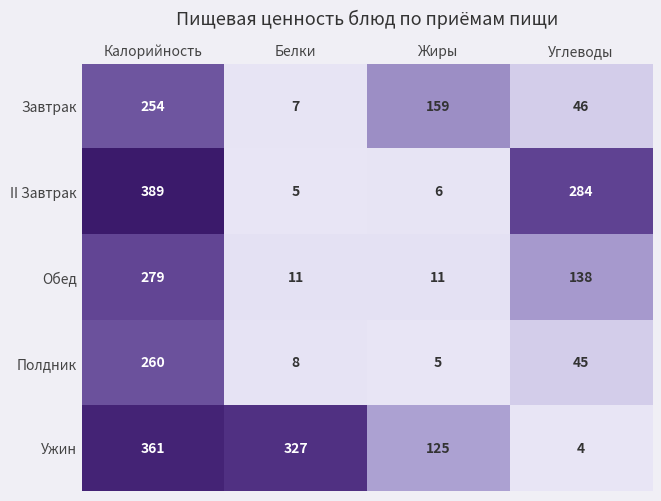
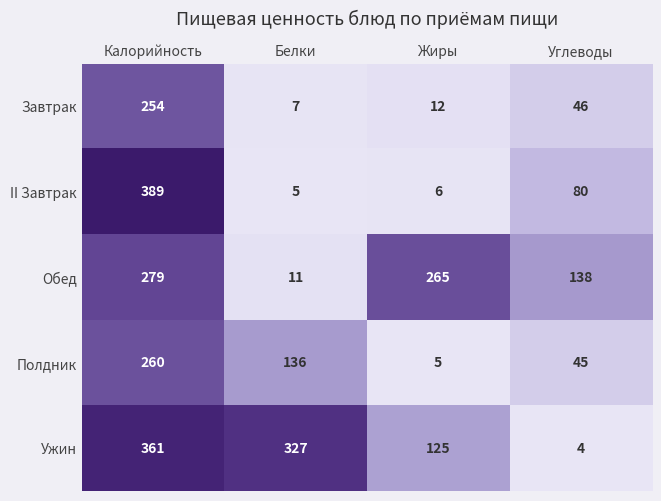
Завтрак, Жиры: 159 -> 12
II Завтрак, Углеводы: 284 -> 80
Обед, Жиры: 11 -> 265
Полдник, Белки: 8 -> 136
